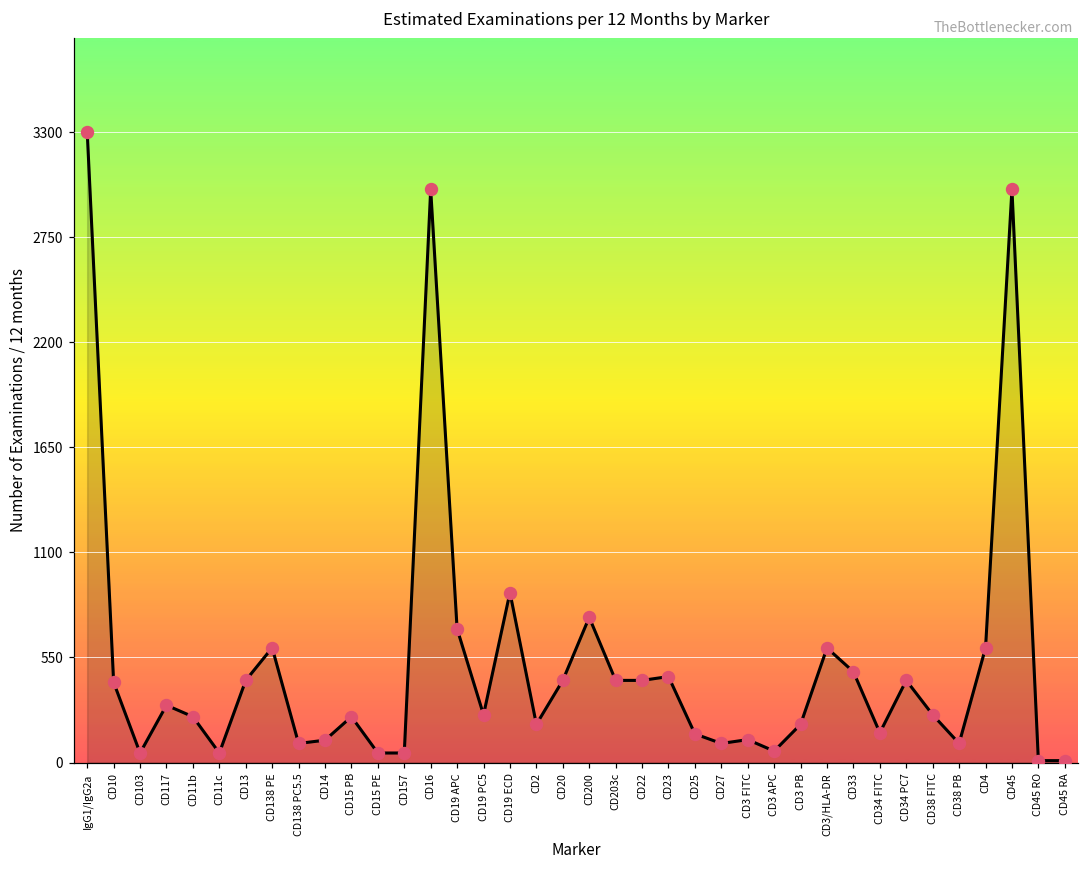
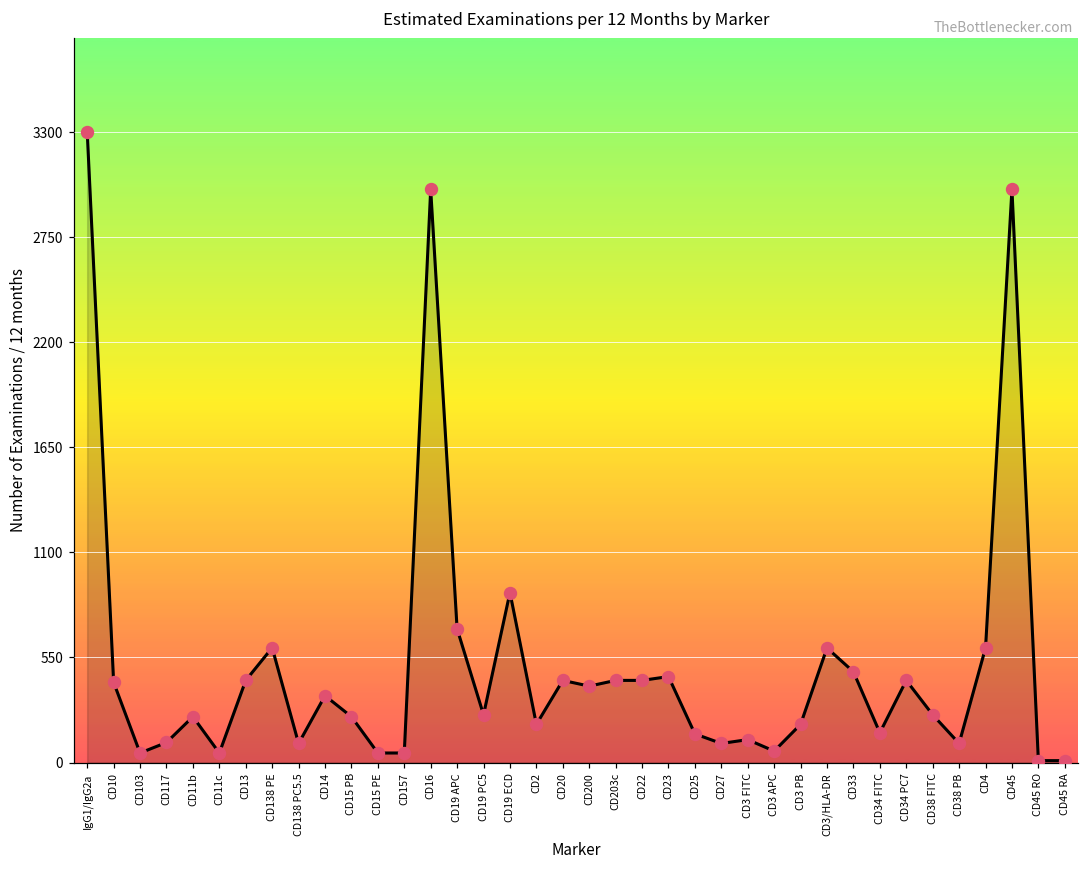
CD117: 300 -> 110
CD14: 120 -> 350
CD200: 760 -> 400
